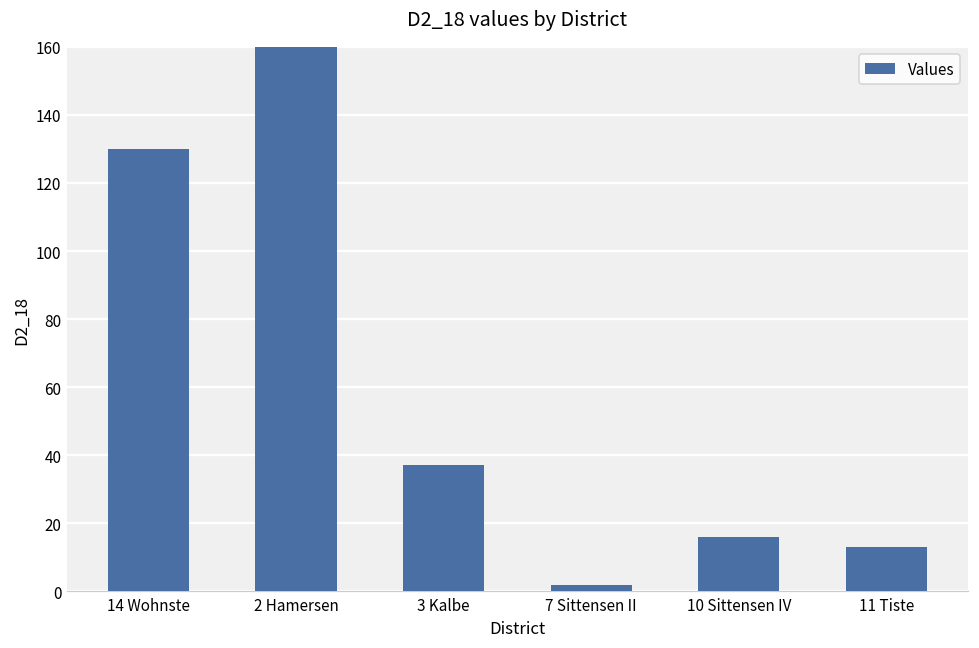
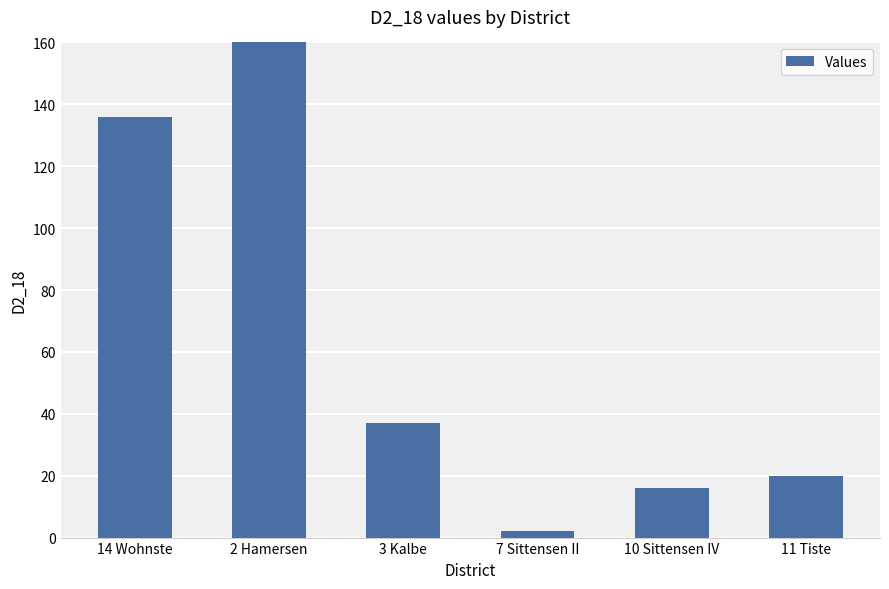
14 Wohnste: 130 -> 136
11 Tiste: 13 -> 20
